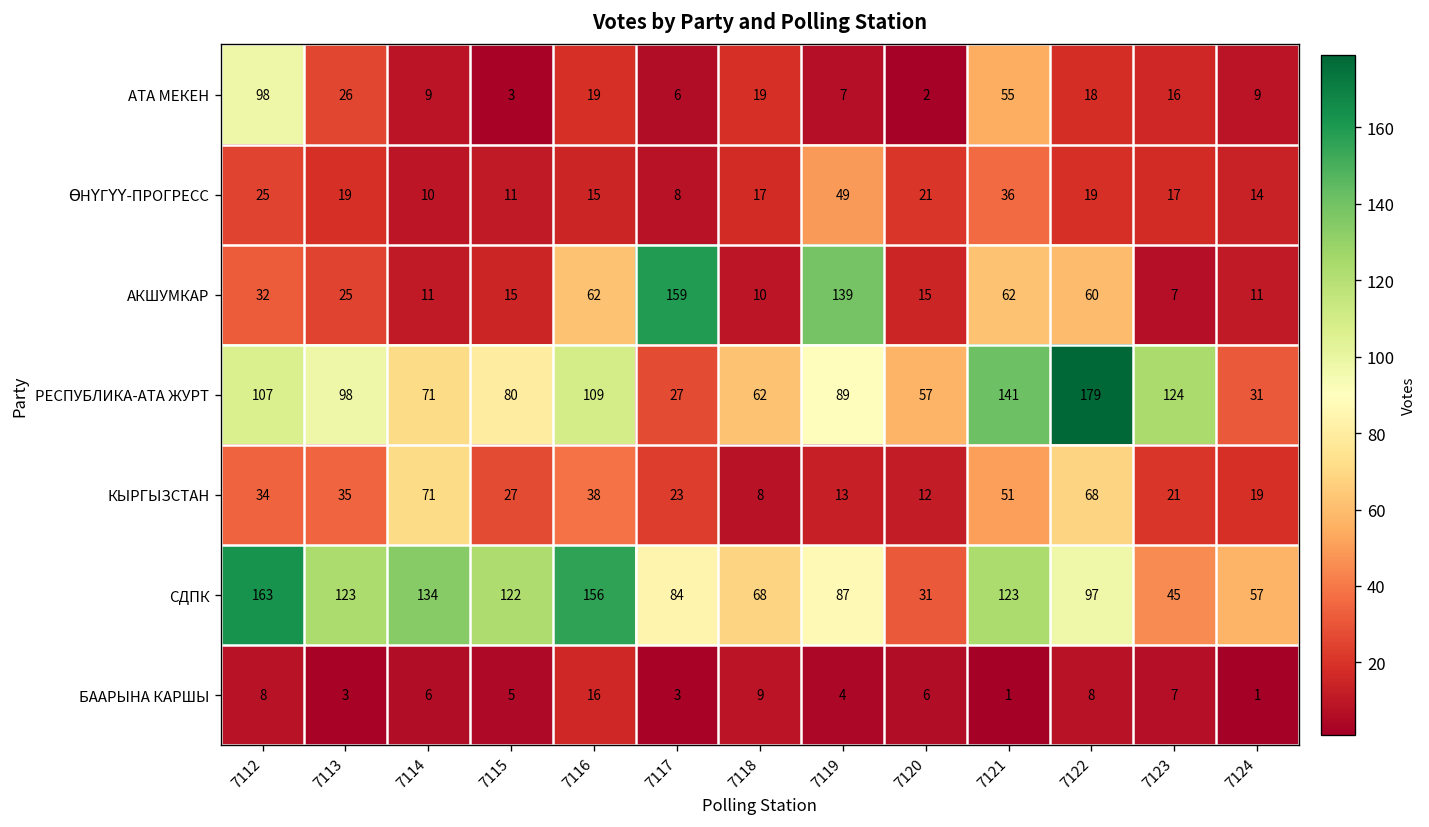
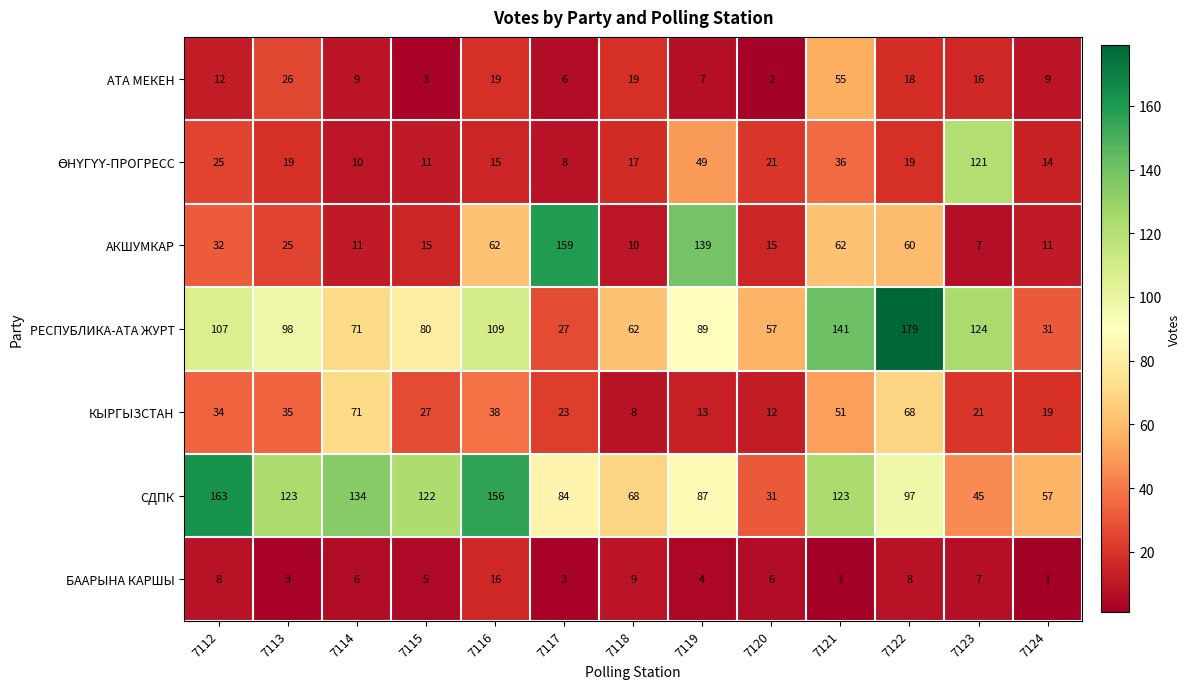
АТА МЕКЕН, 7112: 98 -> 12
ӨНҮГҮҮ-ПРОГРЕСС, 7123: 17 -> 121
